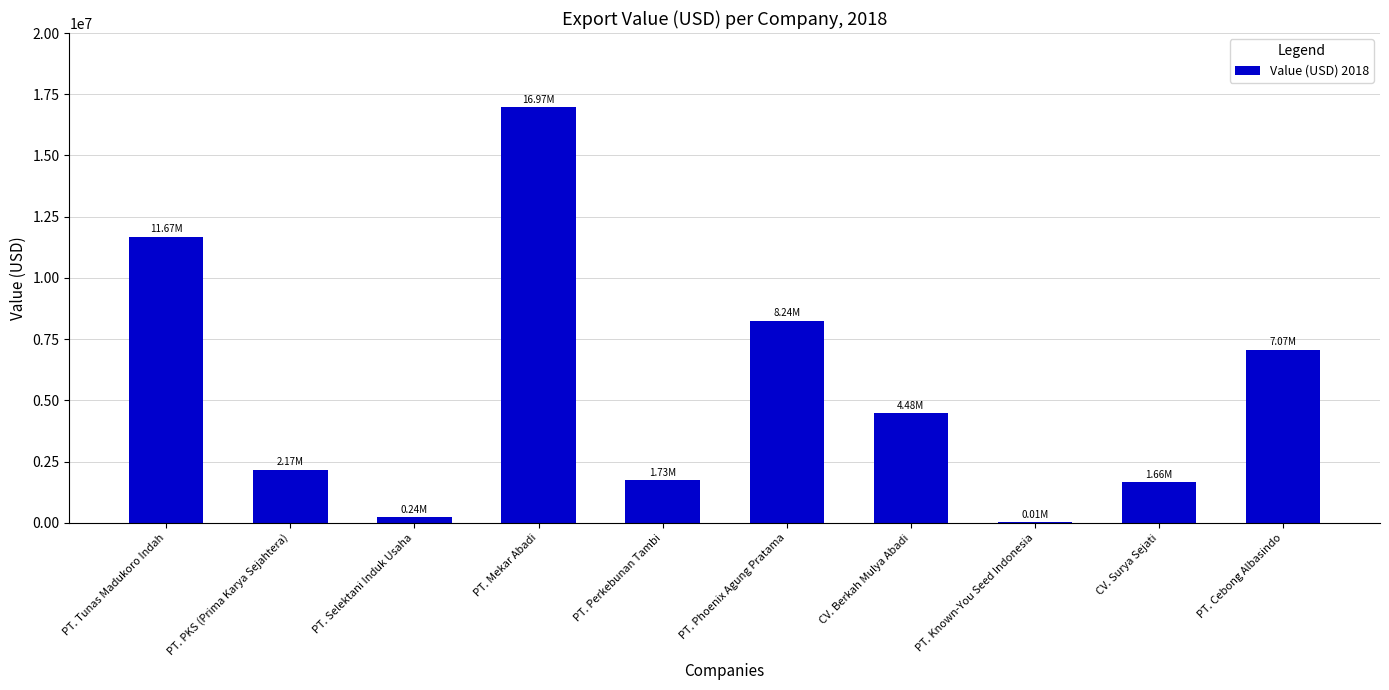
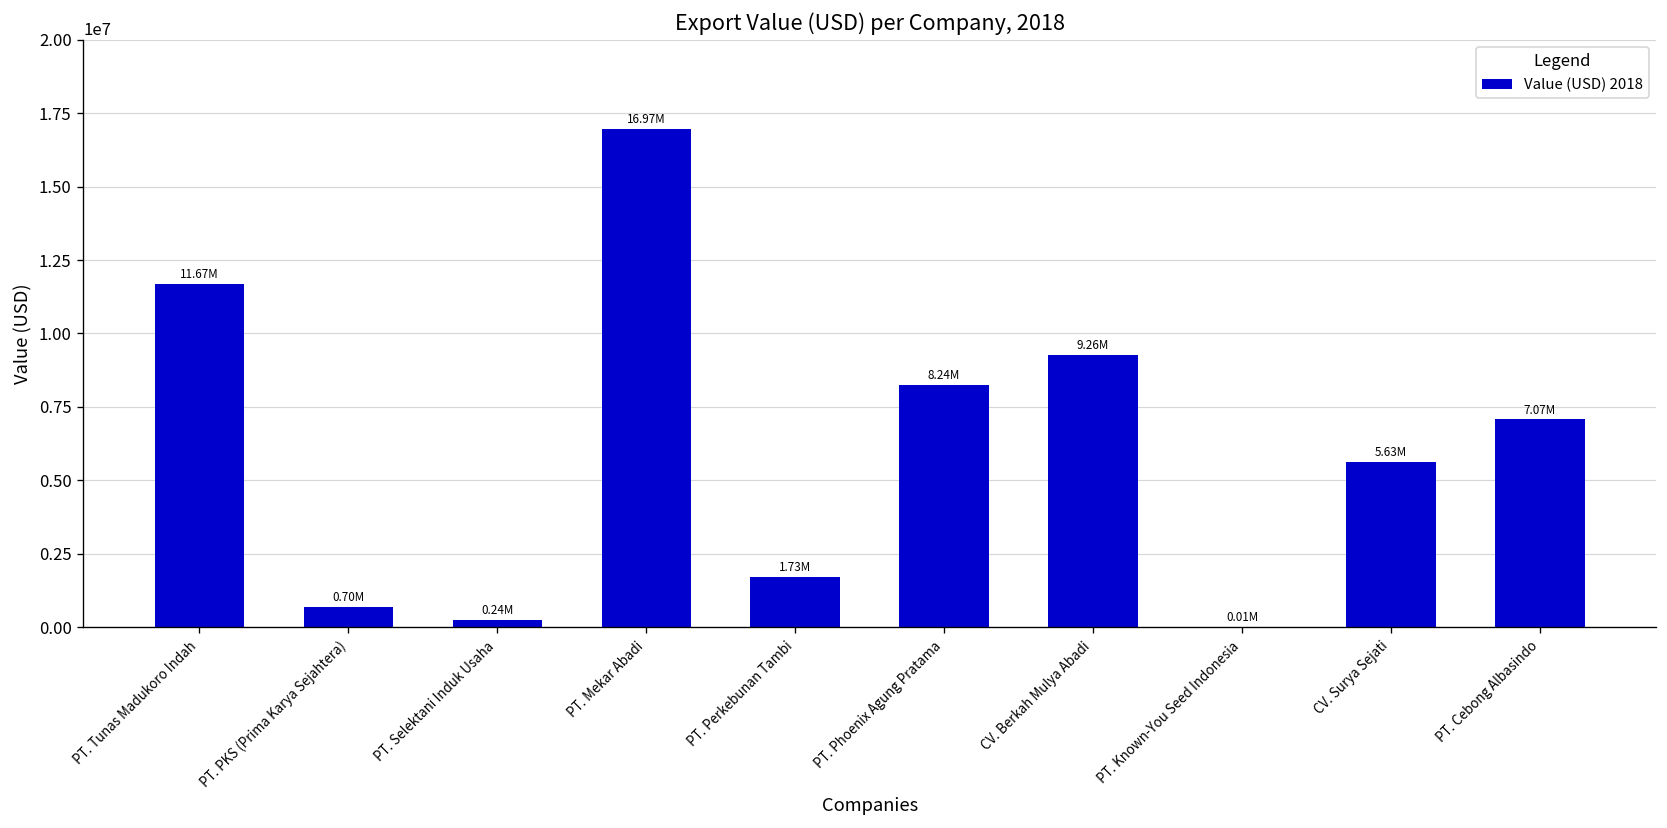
PT. PKS (Prima Karya Sejahtera): 2.17M -> 0.70M
CV. Berkah Mulya Abadi: 4.48M -> 9.26M
CV. Surya Sejati: 1.66M -> 5.63M
